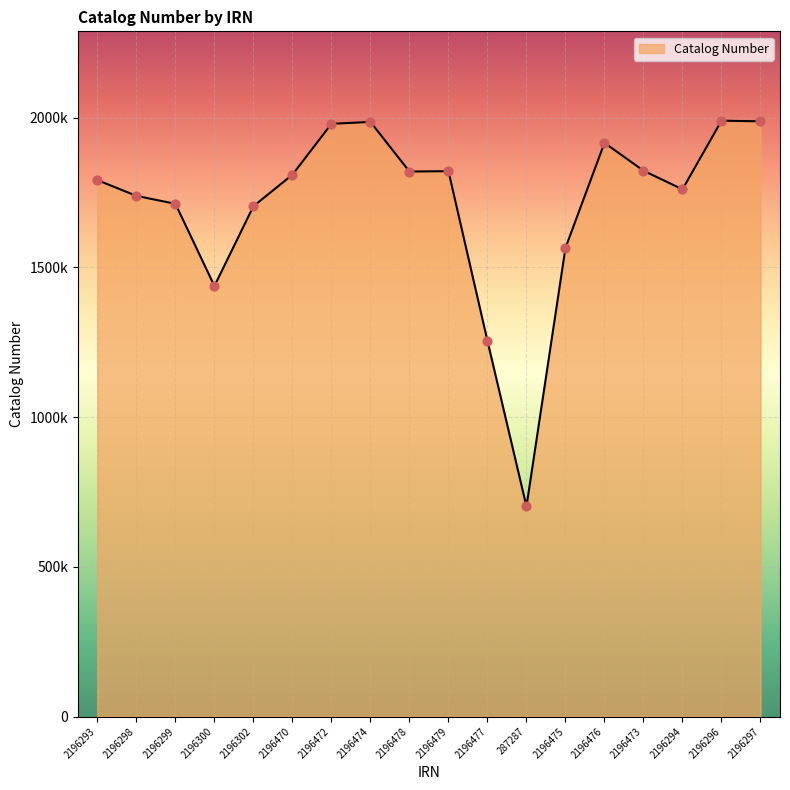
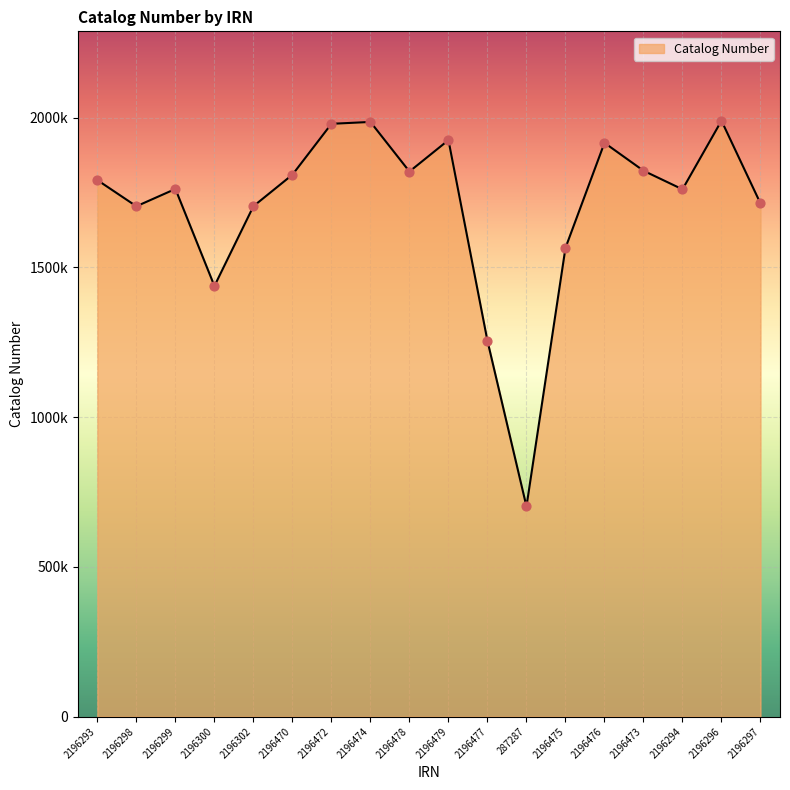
2196298: 1740000 -> 1700000
2196299: 1710000 -> 1760000
2196479: 1820000 -> 1930000
2196297: 1990000 -> 1710000
